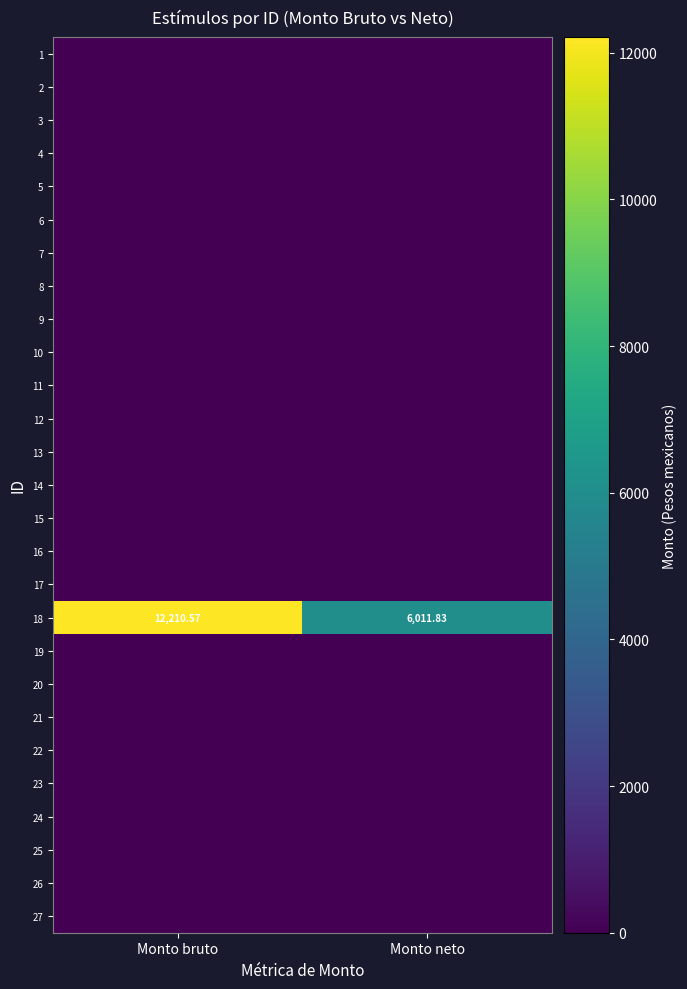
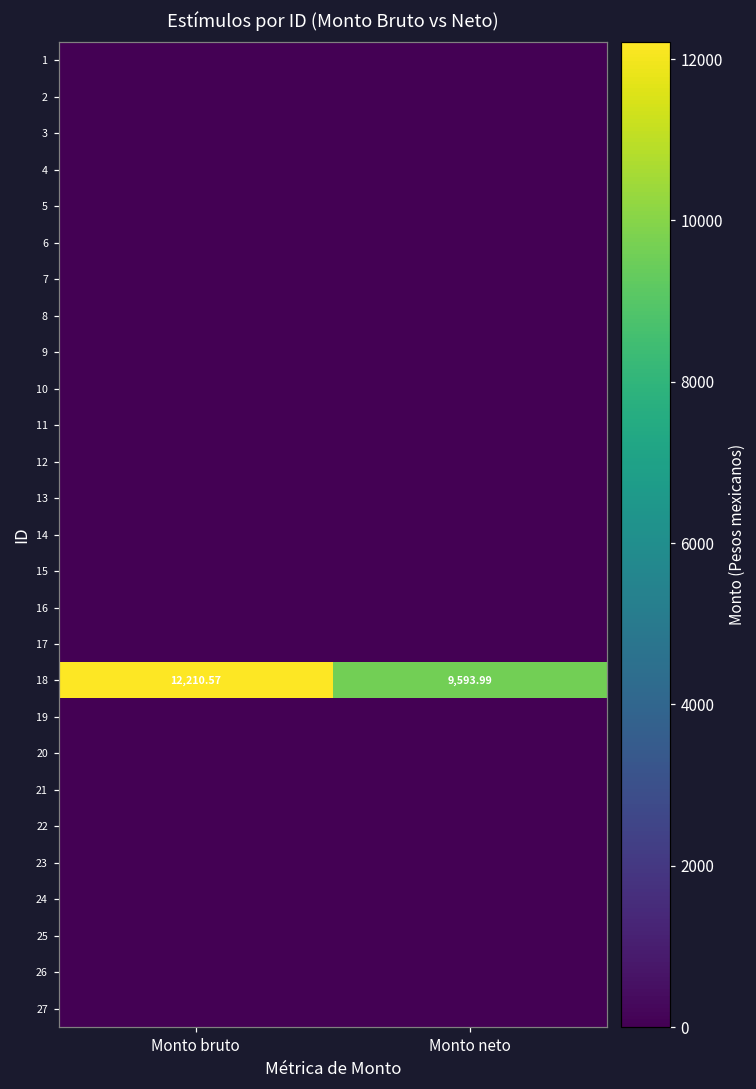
18, Monto neto: 6,011.83 -> 9,593.99
